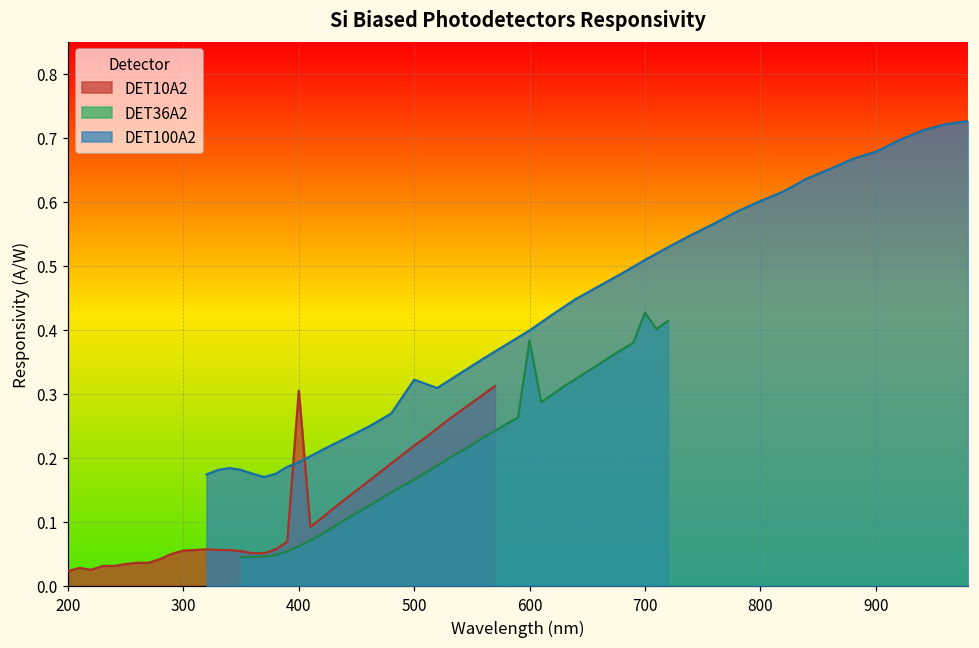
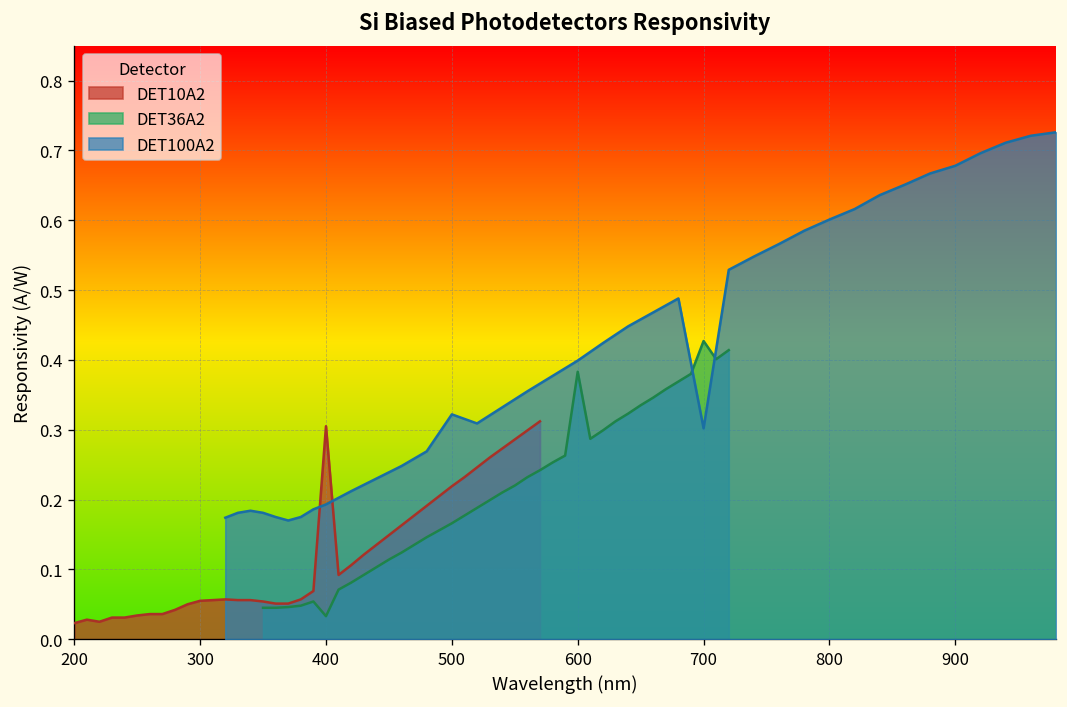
DET36A2, 400: 0.06 -> 0.03
DET100A2, 700: 0.51 -> 0.30
